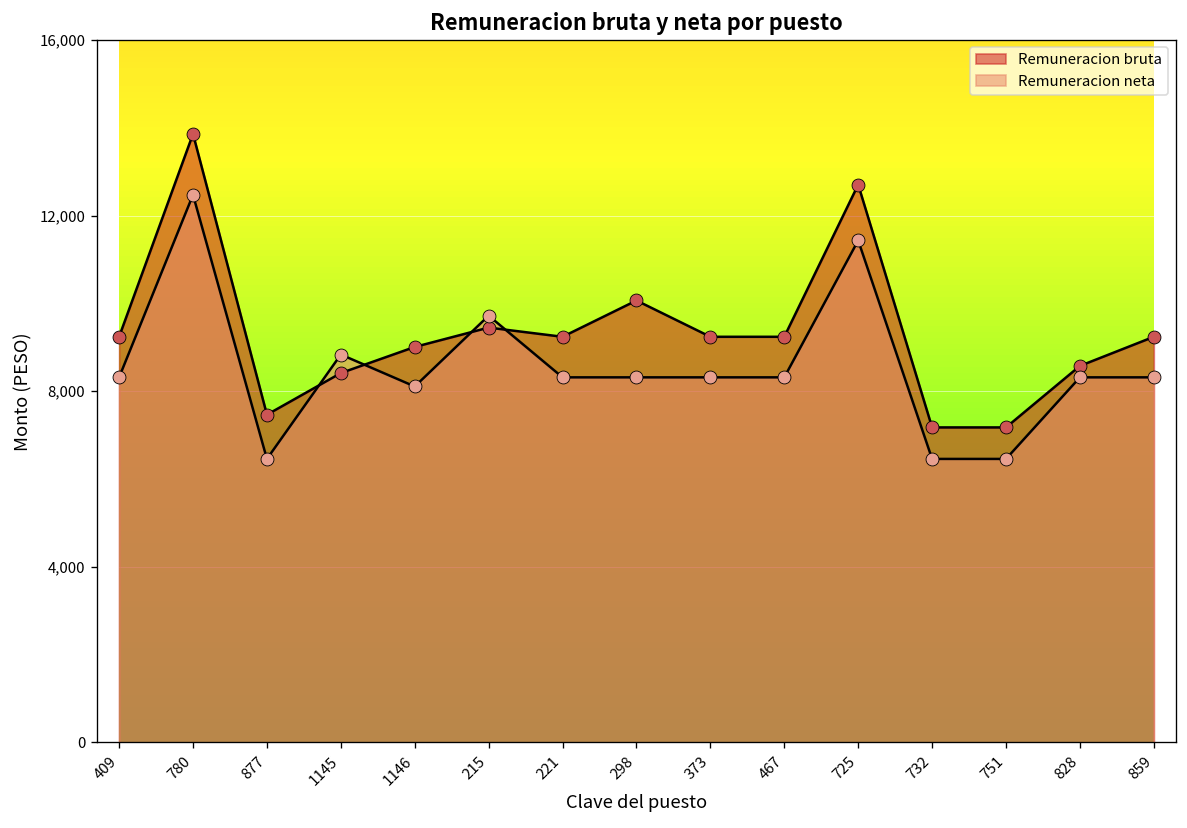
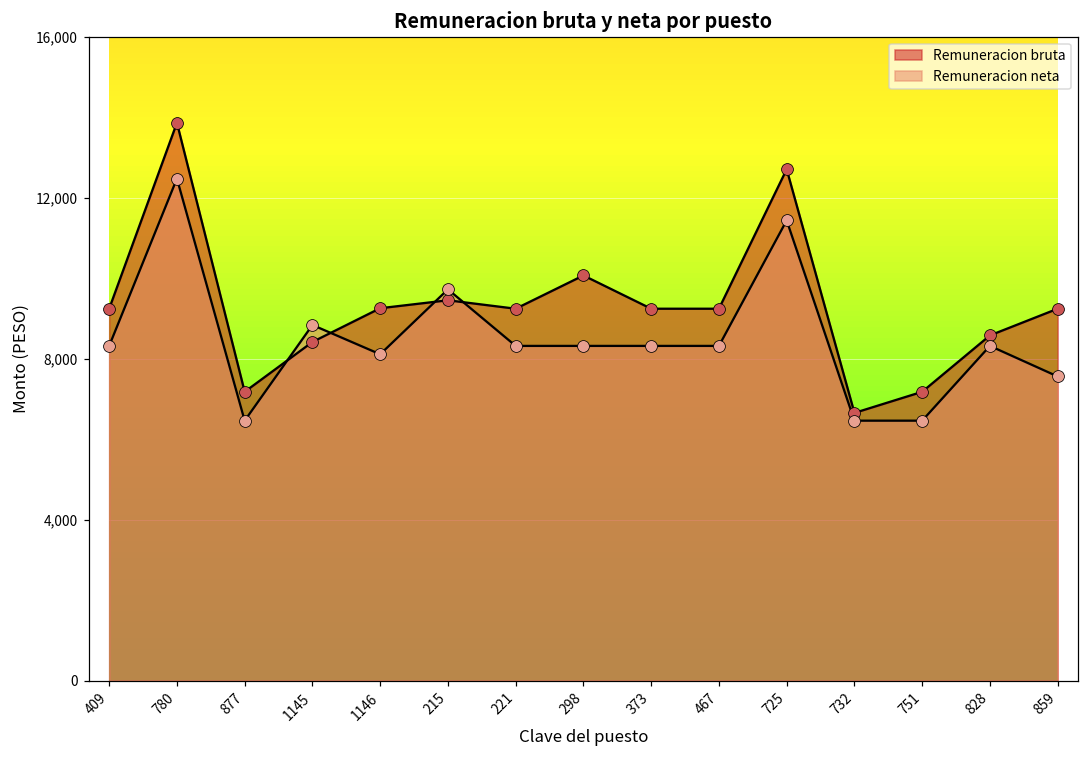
Remuneracion bruta, 877: 7,500 -> 7,200
Remuneracion bruta, 1146: 9,000 -> 9,300
Remuneracion bruta, 732: 7,200 -> 6,700
Remuneracion neta, 859: 8,300 -> 7,600
